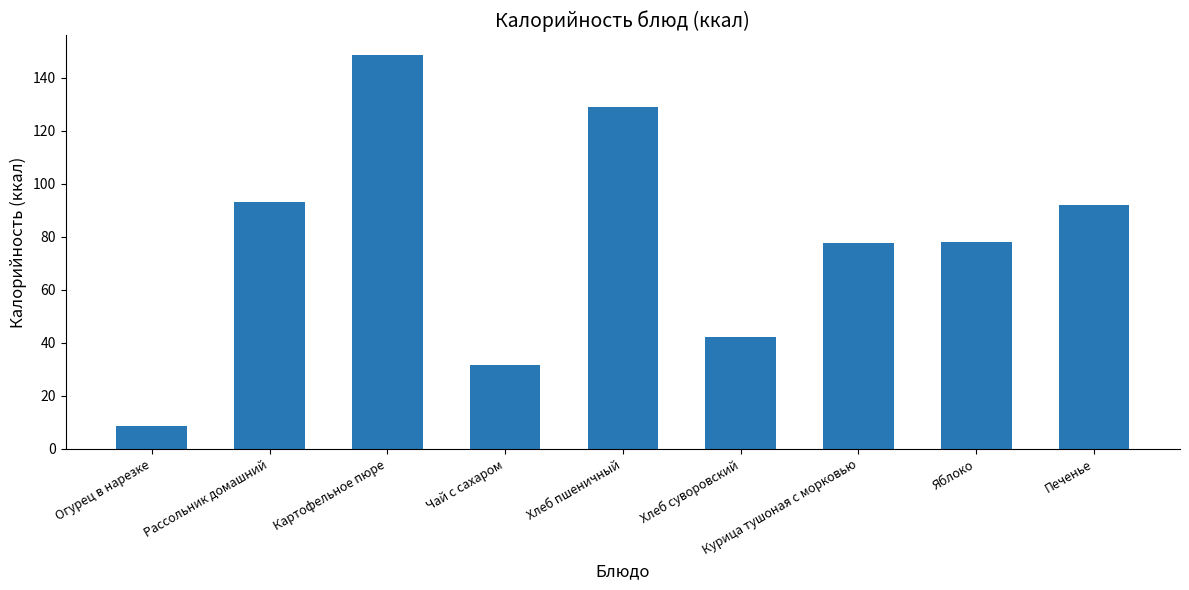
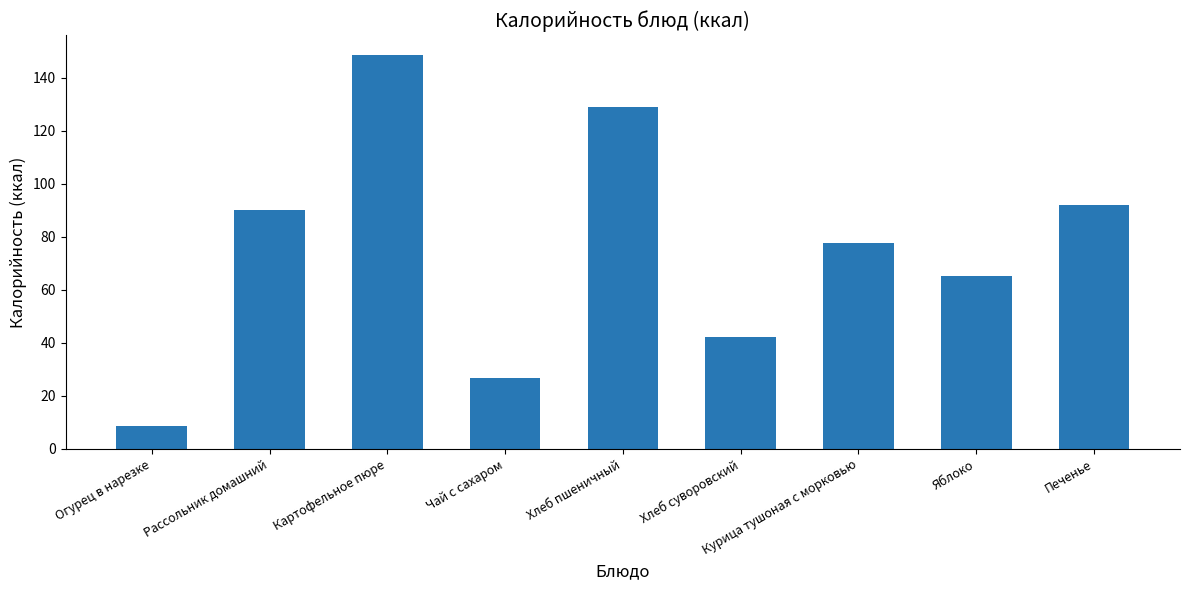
Рассольник домашний: 93 -> 90
Чай с сахаром: 32 -> 27
Яблоко: 78 -> 65
